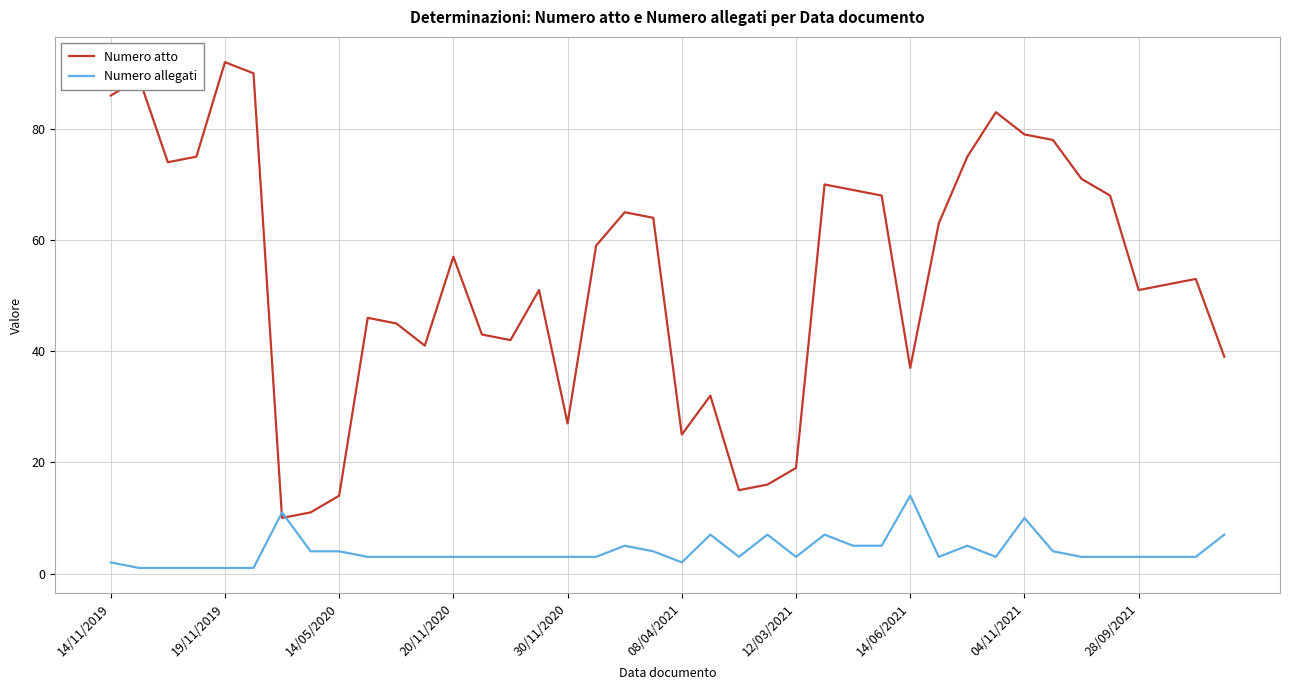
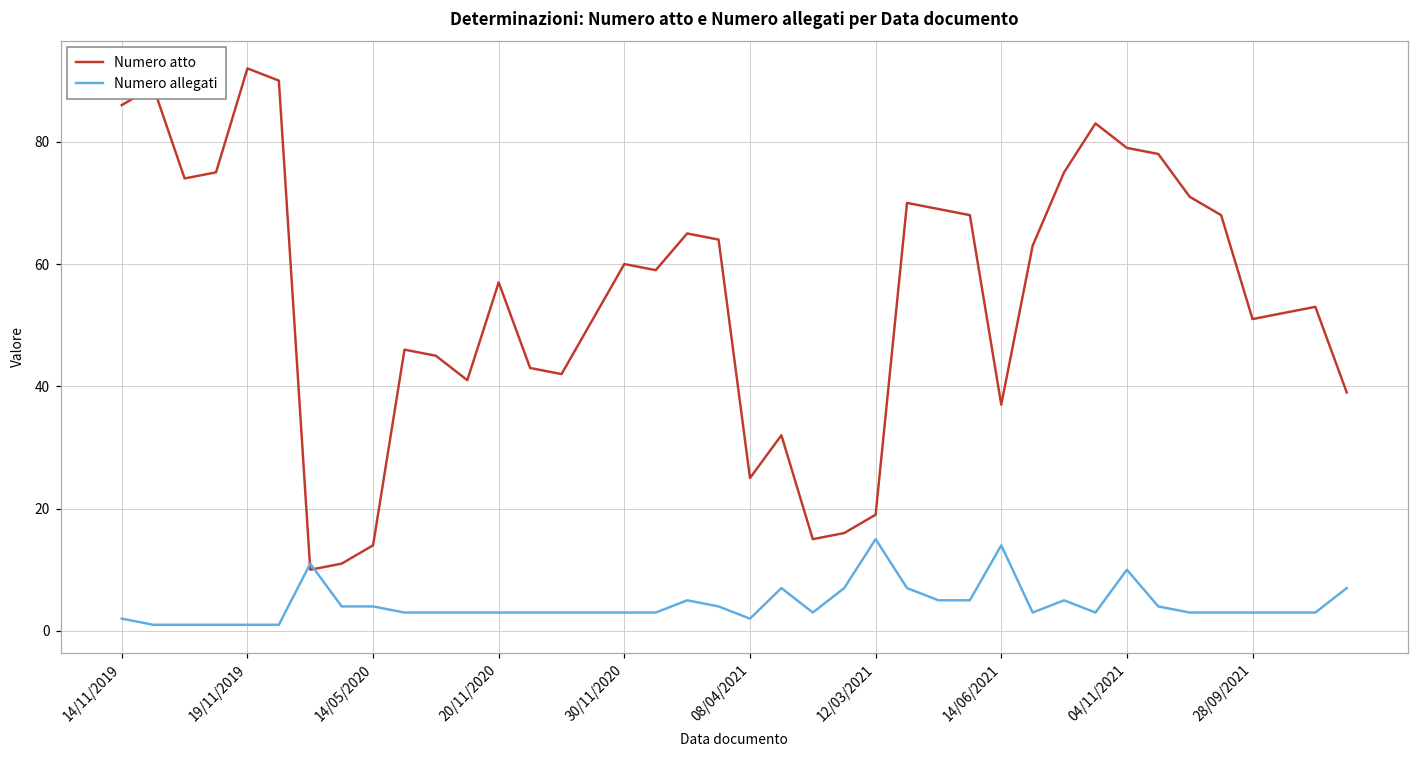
Numero atto, 30/11/2020: 27 -> 60
Numero allegati, 12/03/2021: 3 -> 15
